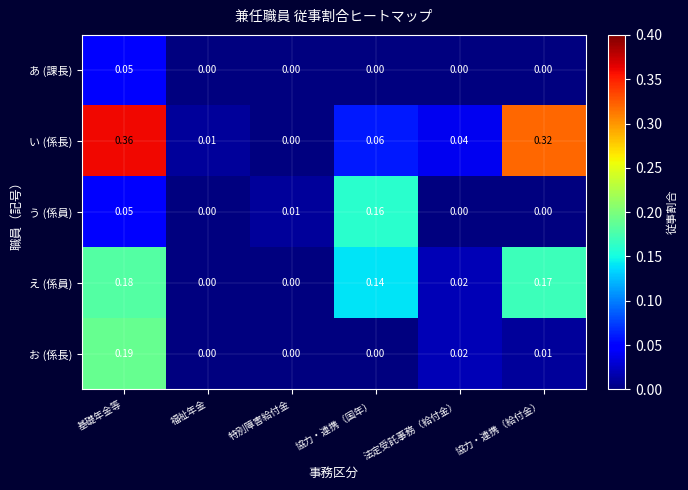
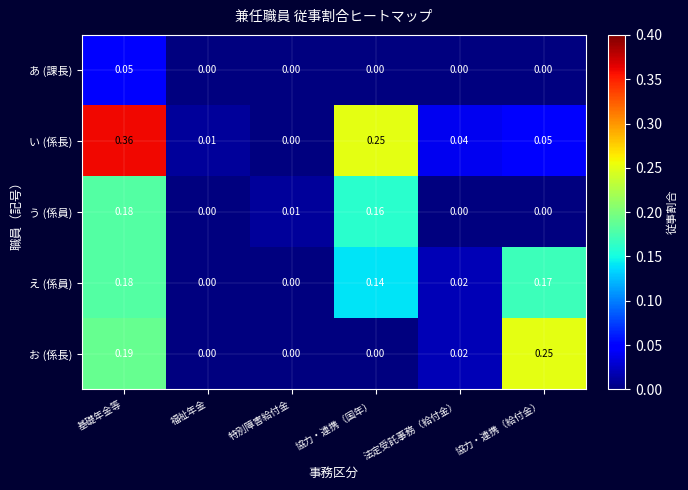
い (係長), 協力・連携（国年）: 0.06 -> 0.25
い (係長), 協力・連携（給付金）: 0.32 -> 0.05
う (係員), 基礎年金等: 0.05 -> 0.18
お (係長), 協力・連携（給付金）: 0.01 -> 0.25
